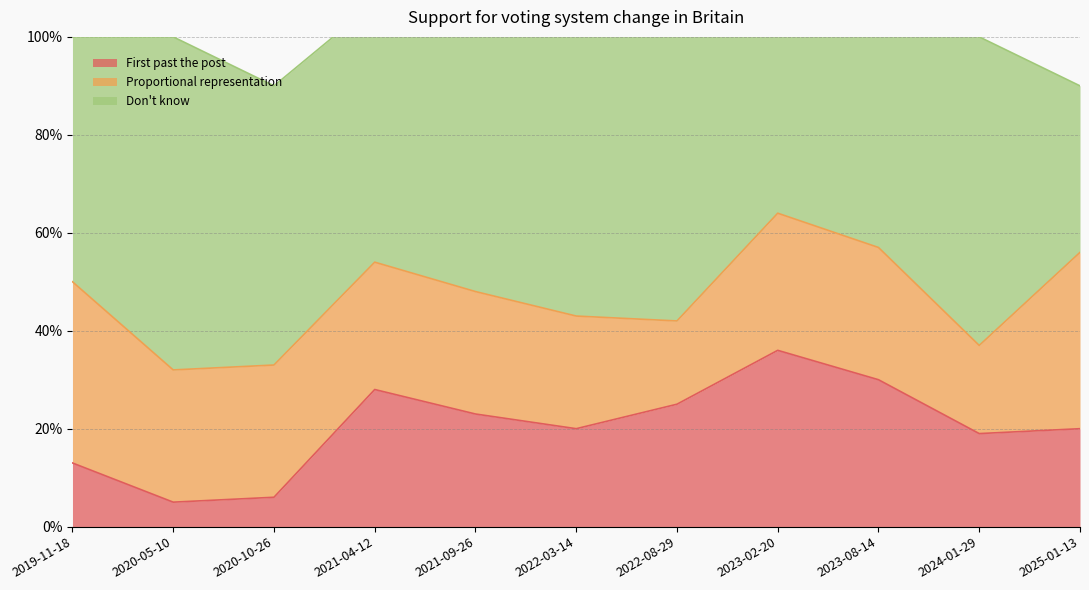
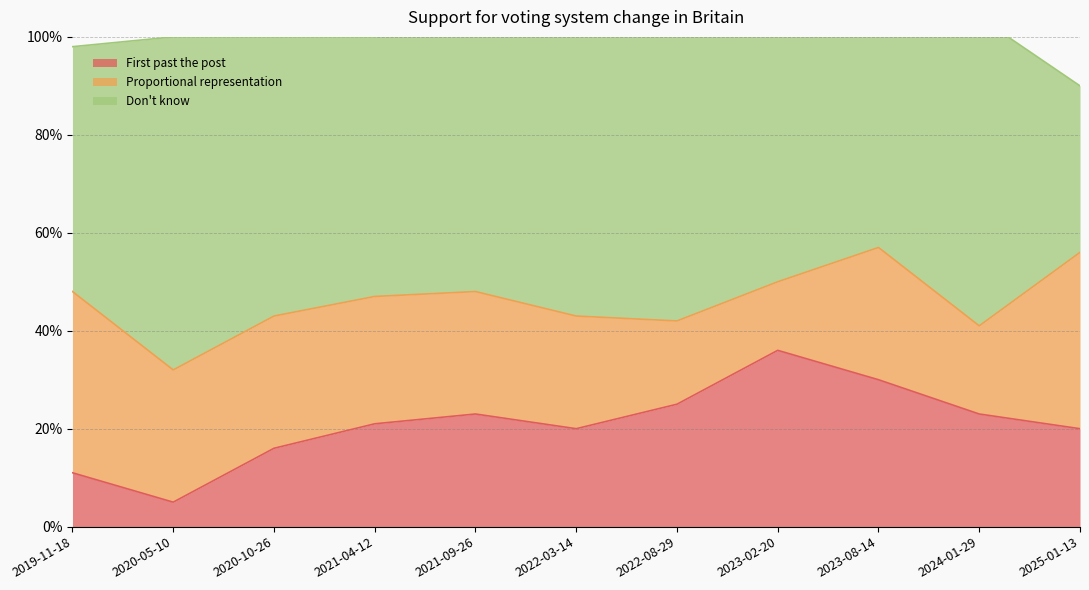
First past the post, 2019-11-18: 13% -> 11%
First past the post, 2020-10-26: 6% -> 16%
First past the post, 2021-04-12: 28% -> 21%
Proportional representation, 2023-02-20: 28% -> 14%
First past the post, 2024-01-29: 19% -> 23%
